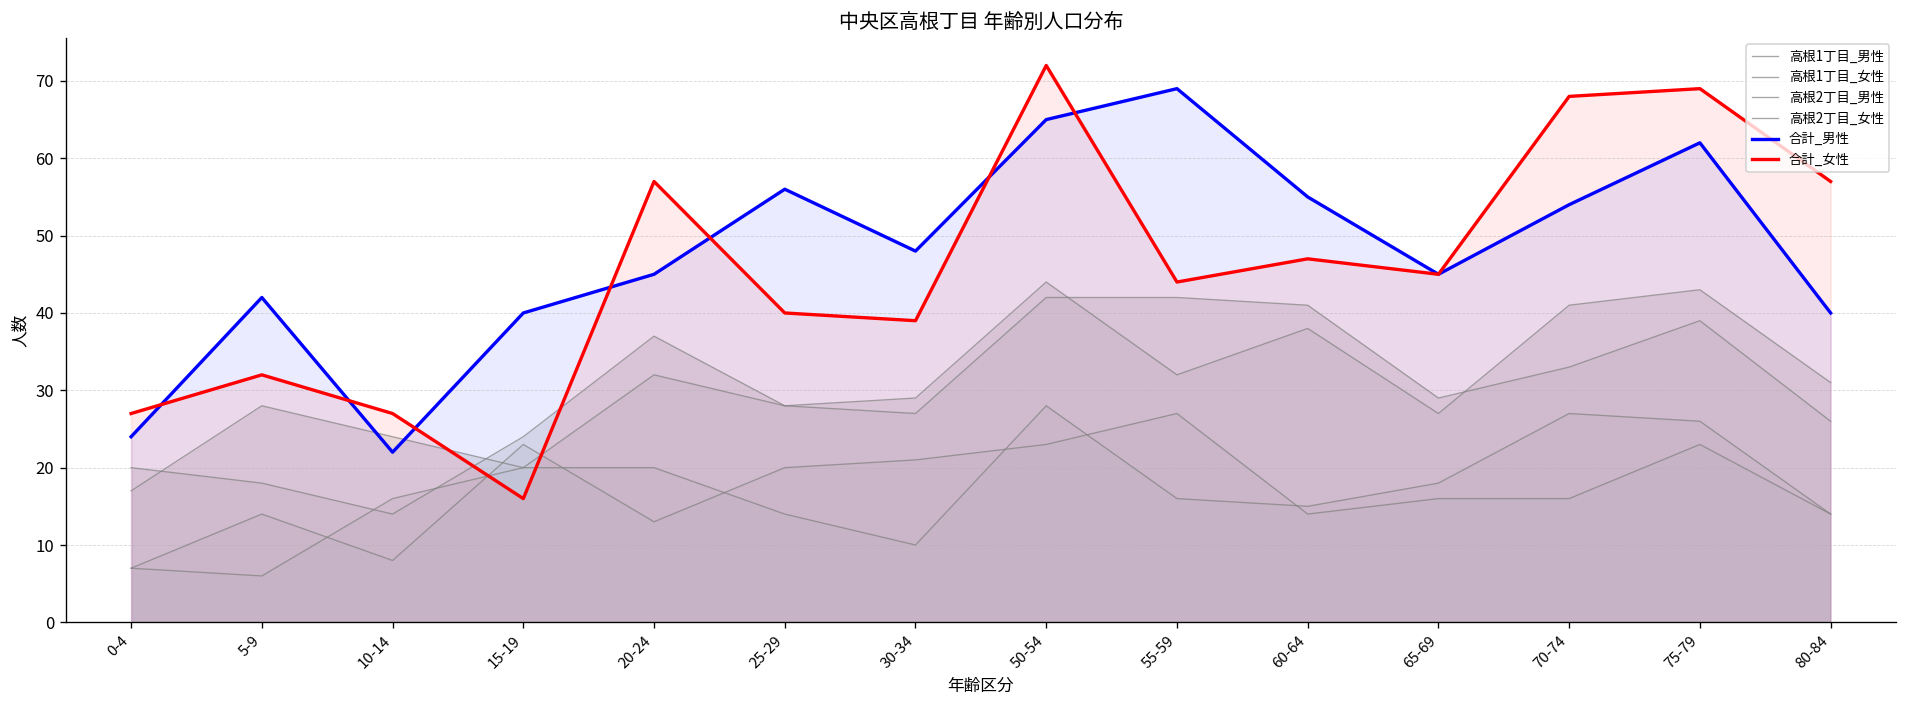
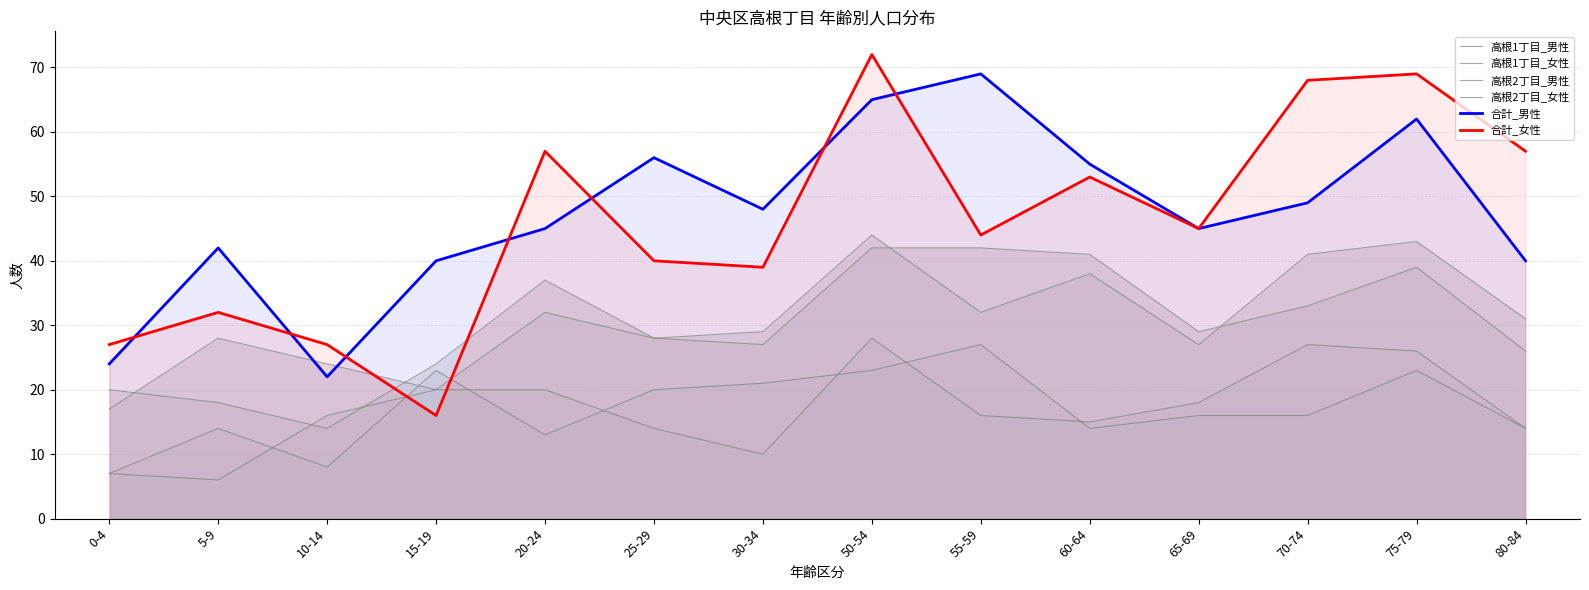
合計_女性, 60-64: 47 -> 53
合計_男性, 70-74: 54 -> 49
